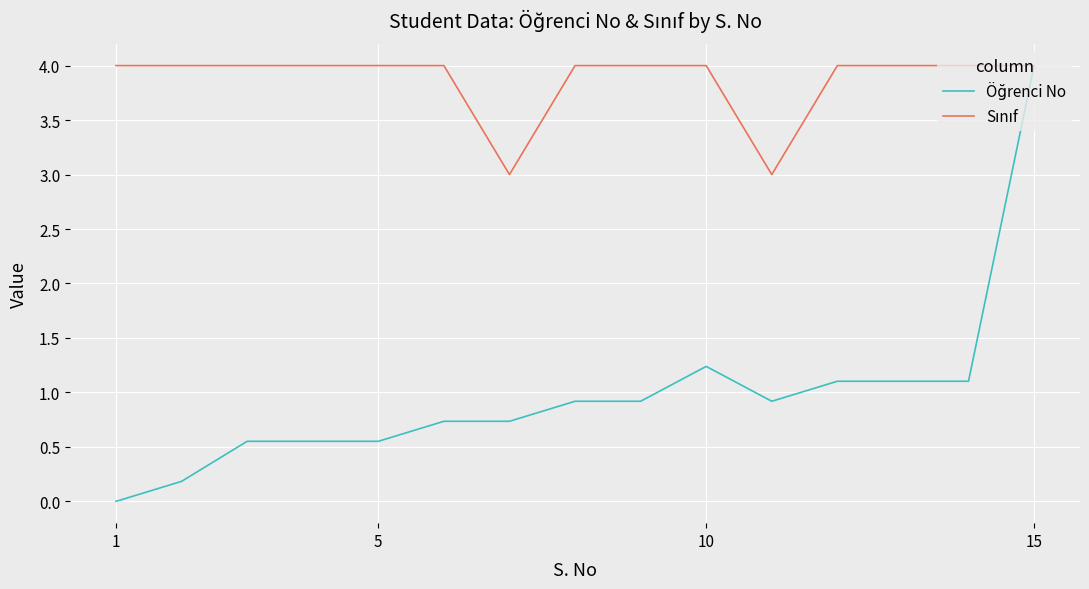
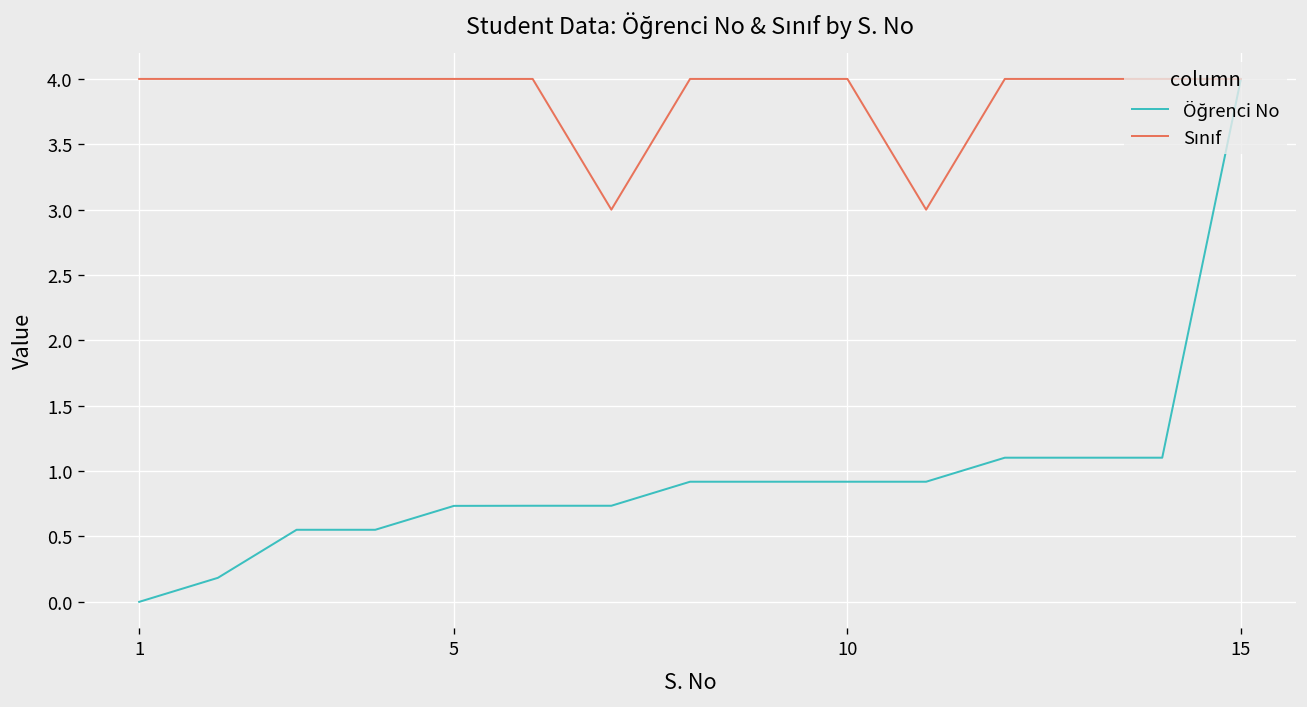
Öğrenci No, 5: 0.55 -> 0.73
Öğrenci No, 10: 1.24 -> 0.92
